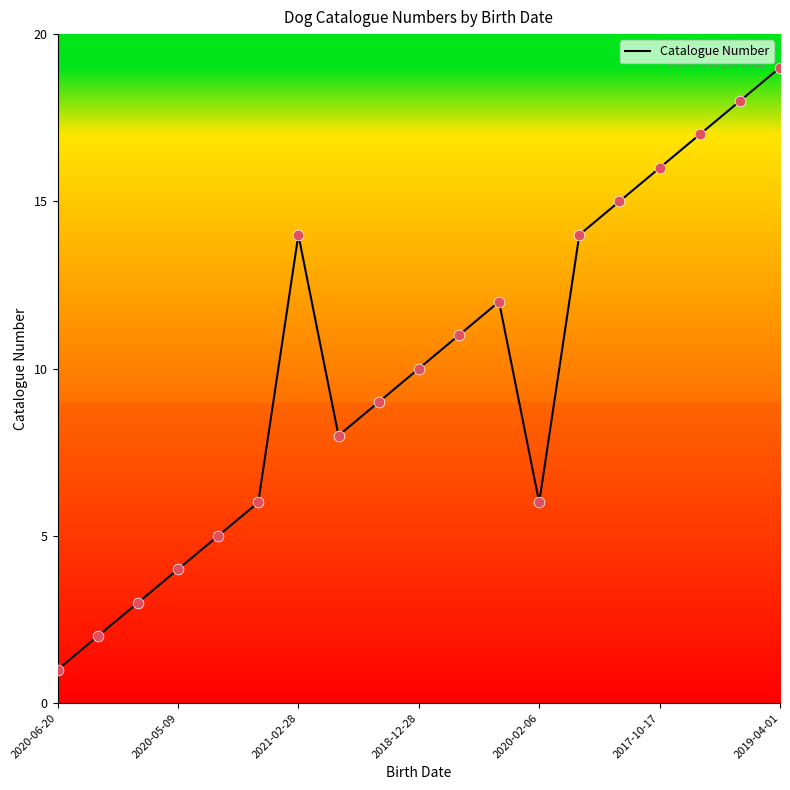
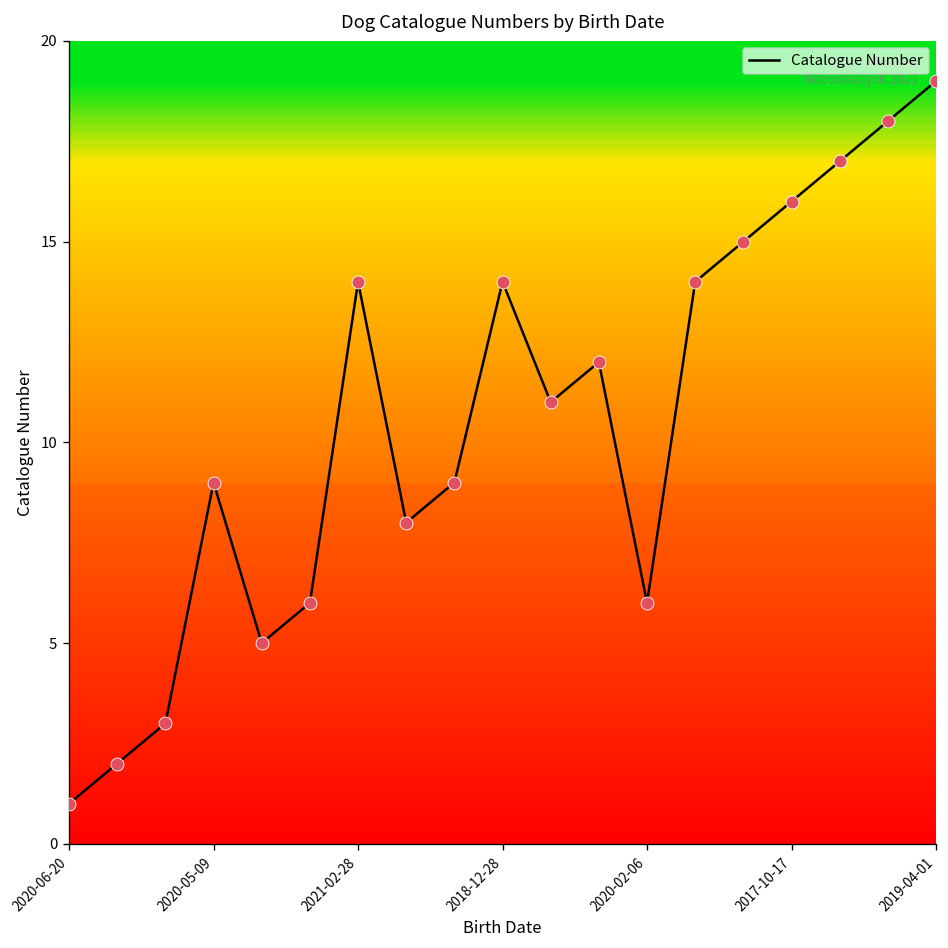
2020-05-09: 4 -> 9
2018-12-28: 10 -> 14
